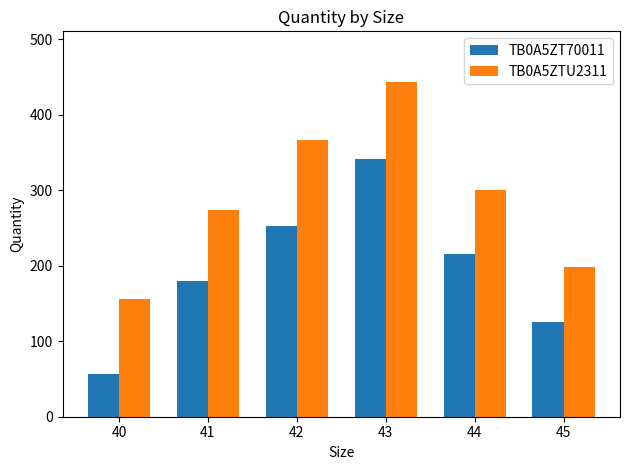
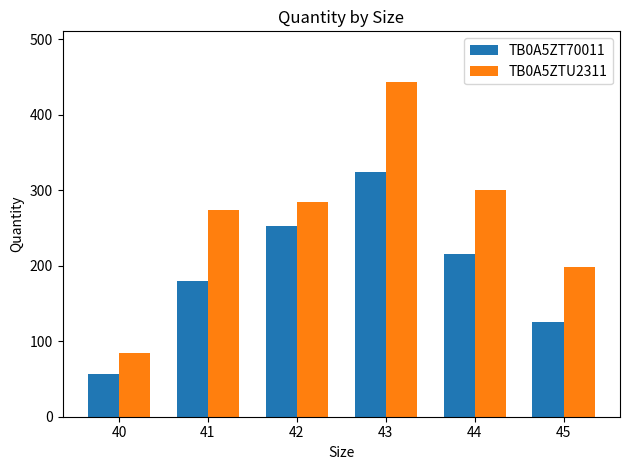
TB0A5ZTU2311, 40: 160 -> 80
TB0A5ZTU2311, 42: 370 -> 280
TB0A5ZT70011, 43: 340 -> 320
